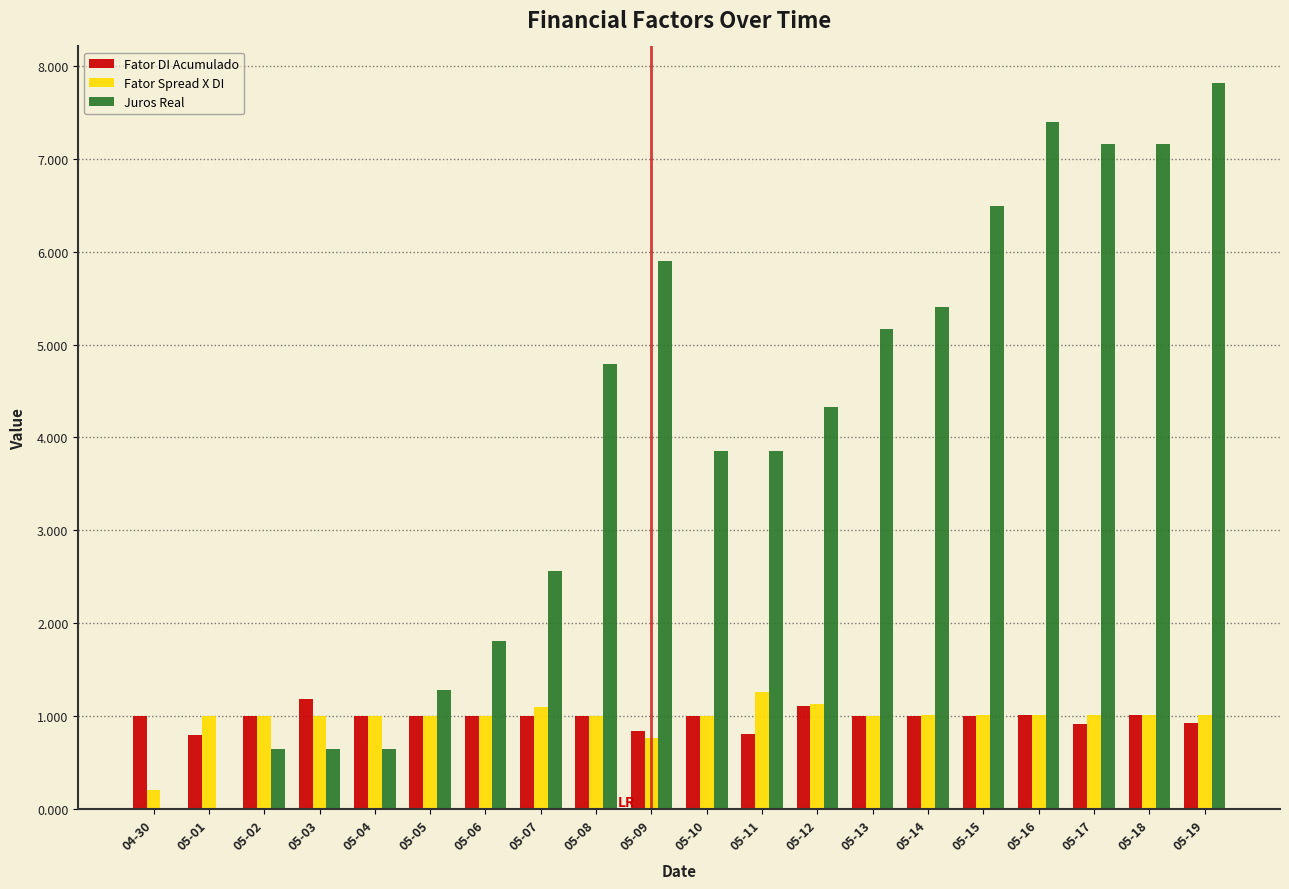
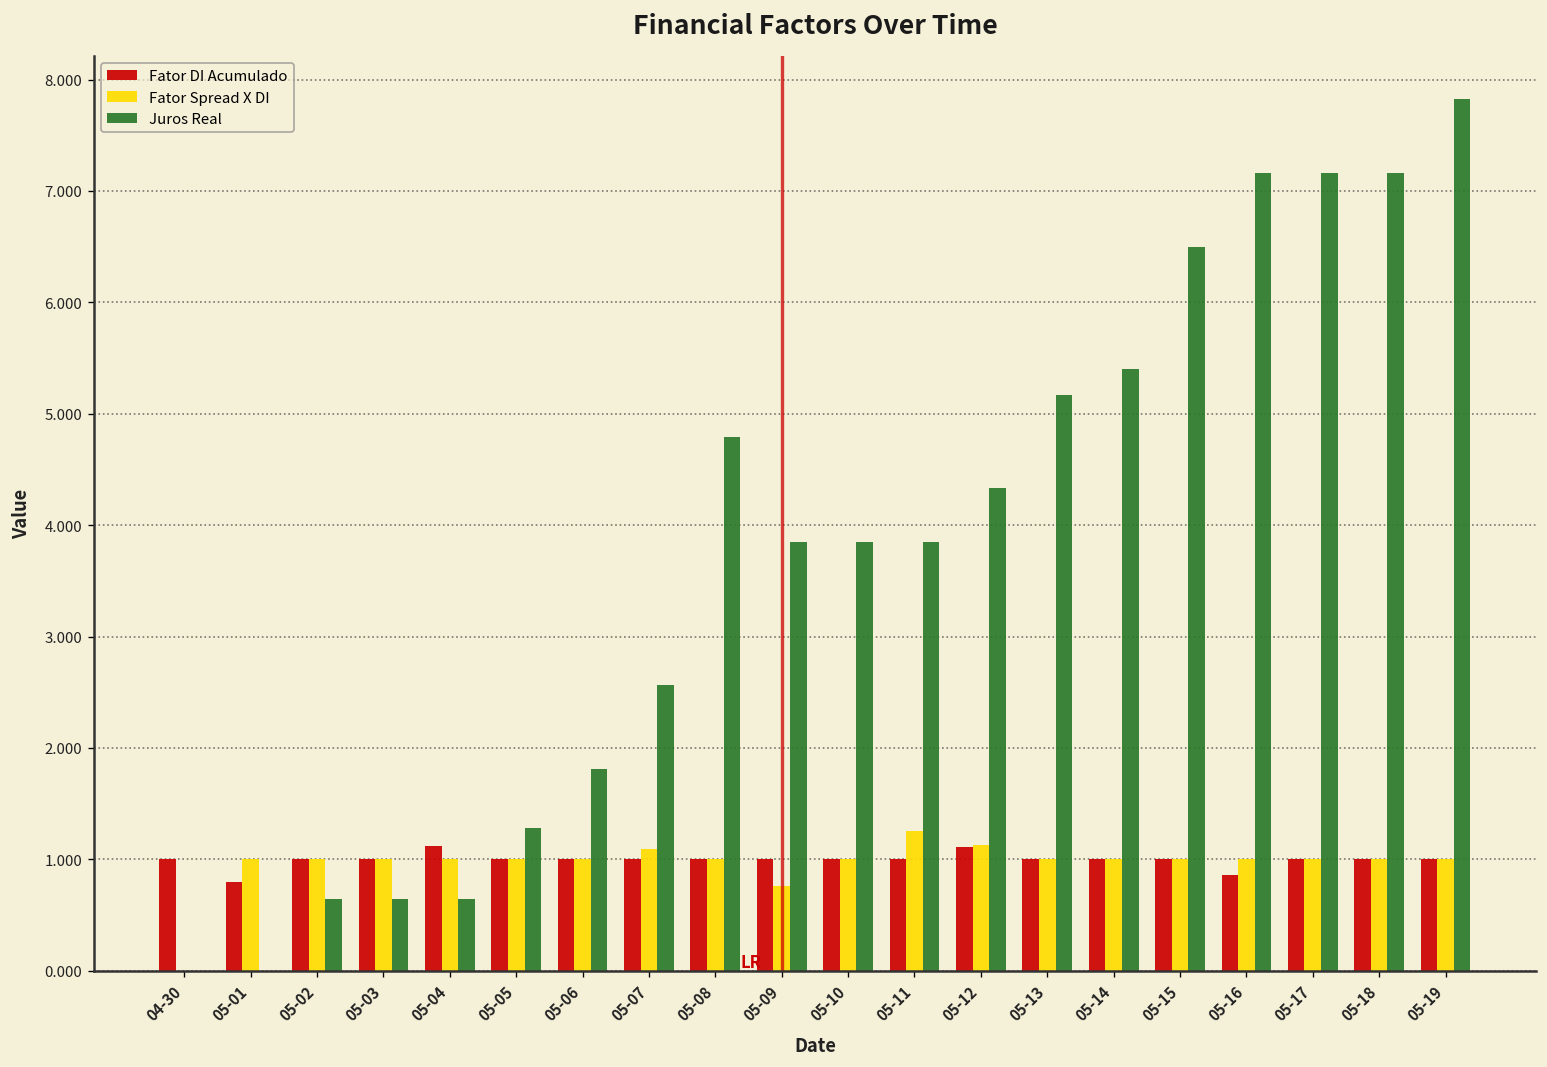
Fator Spread X DI, 04-30: 0.2 -> 0.0
Fator DI Acumulado, 05-03: 1.2 -> 1.0
Fator DI Acumulado, 05-04: 1.0 -> 1.1
Fator DI Acumulado, 05-09: 0.8 -> 1.0
Juros Real, 05-09: 5.9 -> 3.9
Fator DI Acumulado, 05-11: 0.8 -> 1.0
Fator DI Acumulado, 05-16: 1.0 -> 0.9
Juros Real, 05-16: 7.4 -> 7.2
Fator DI Acumulado, 05-17: 0.9 -> 1.0
Fator DI Acumulado, 05-19: 0.9 -> 1.0
